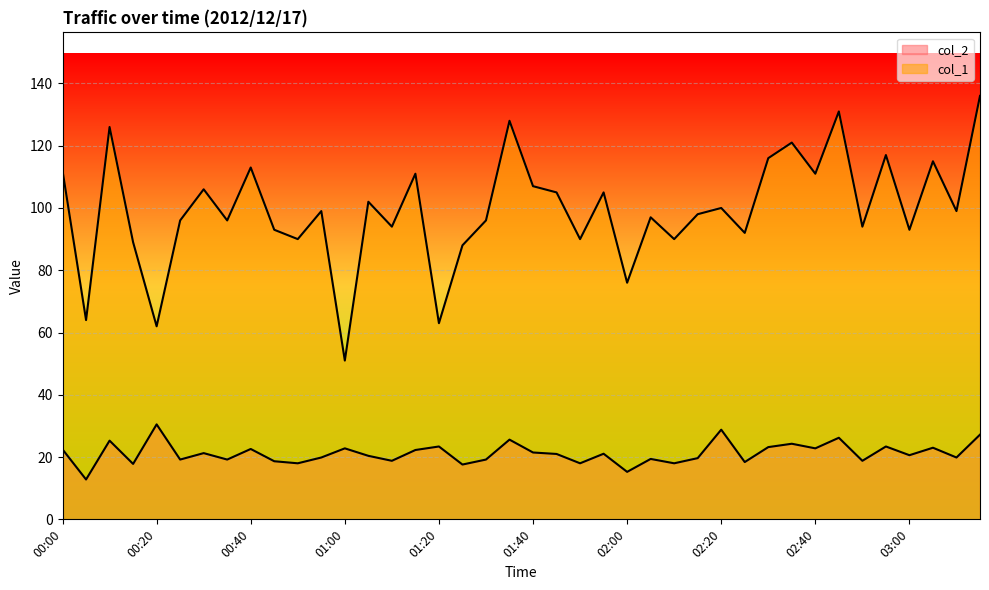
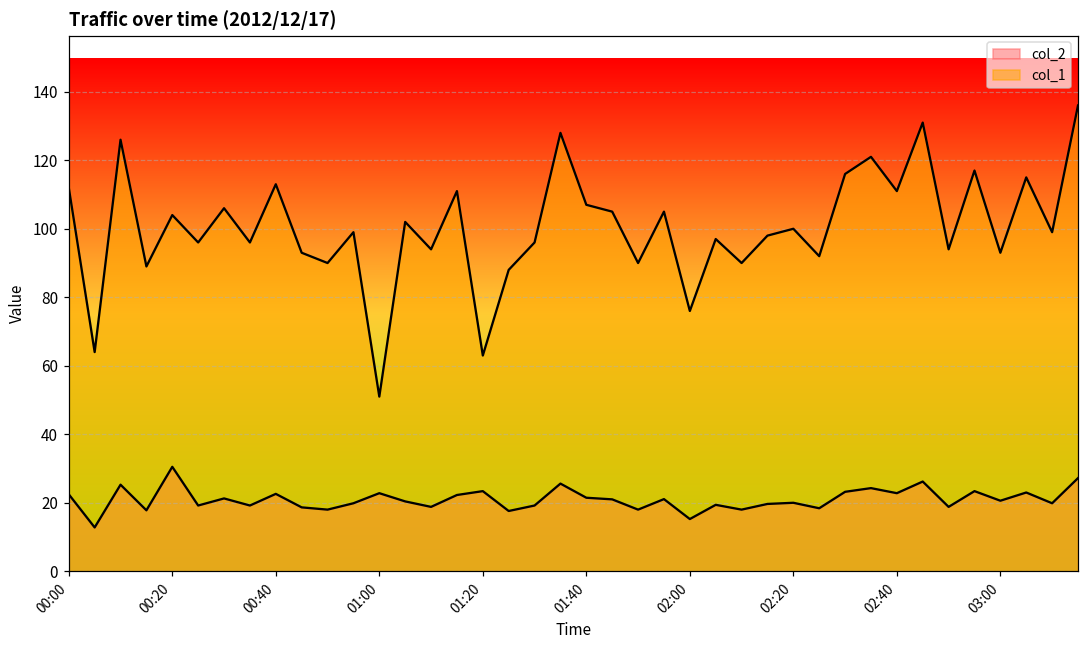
col_1, 00:20: 62 -> 104
col_2, 02:20: 29 -> 20
